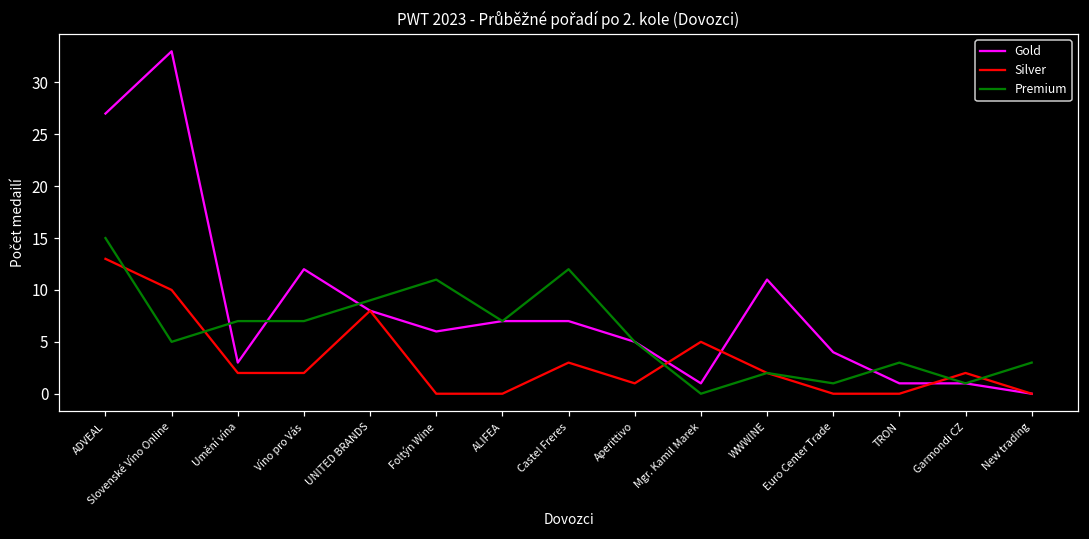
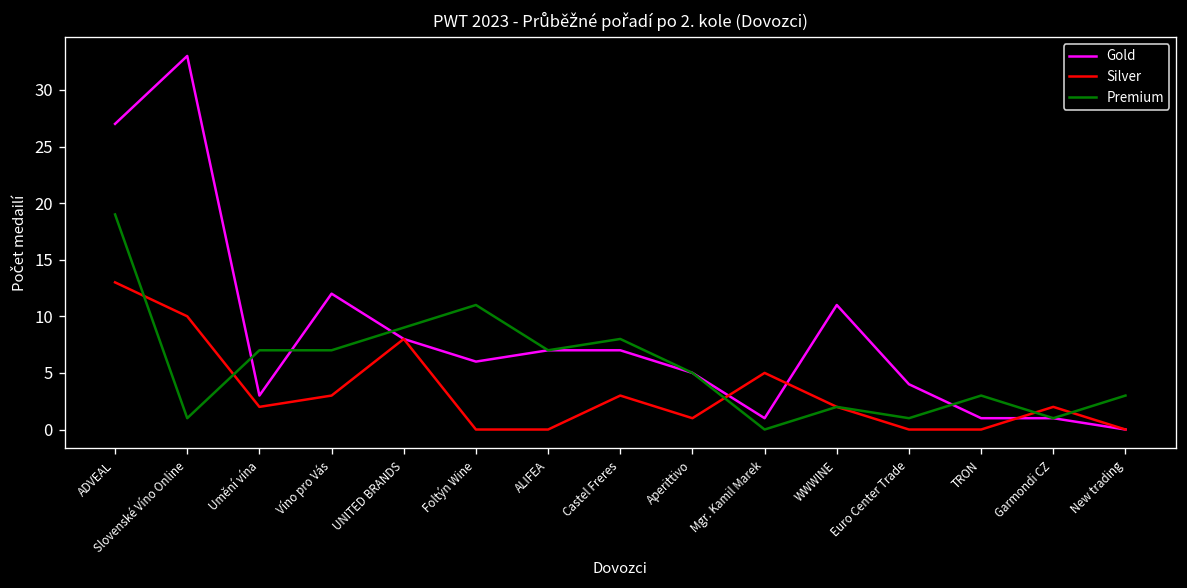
Premium, ADVEAL: 15 -> 19
Premium, Slovenské Víno Online: 5 -> 1
Silver, Víno pro Vás: 2 -> 3
Premium, Castel Freres: 12 -> 8
